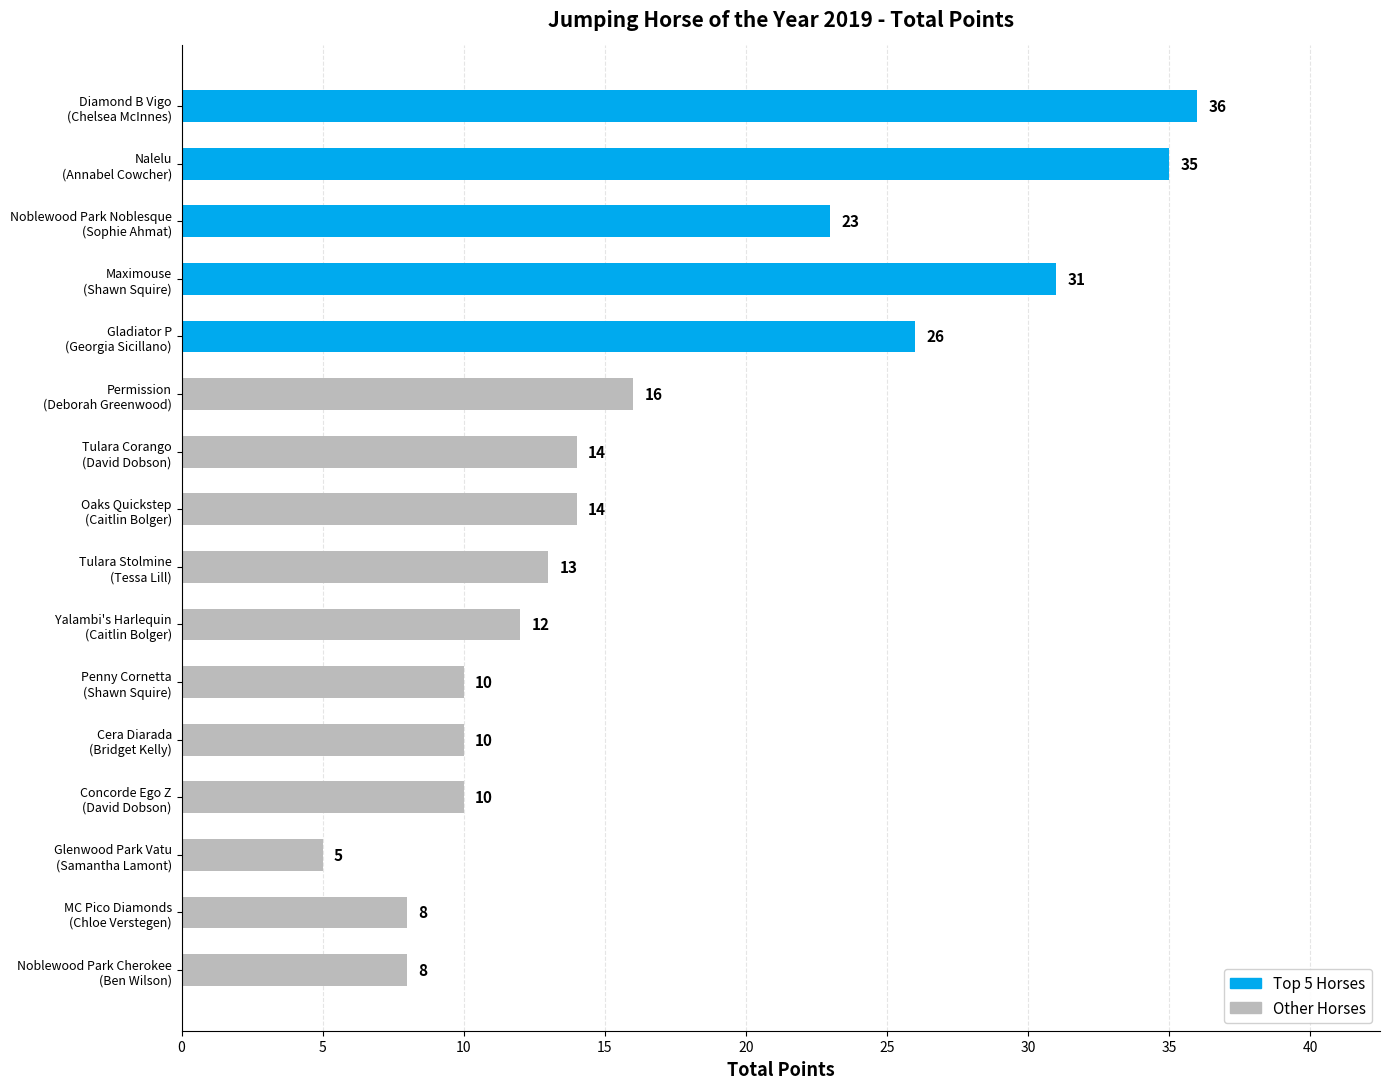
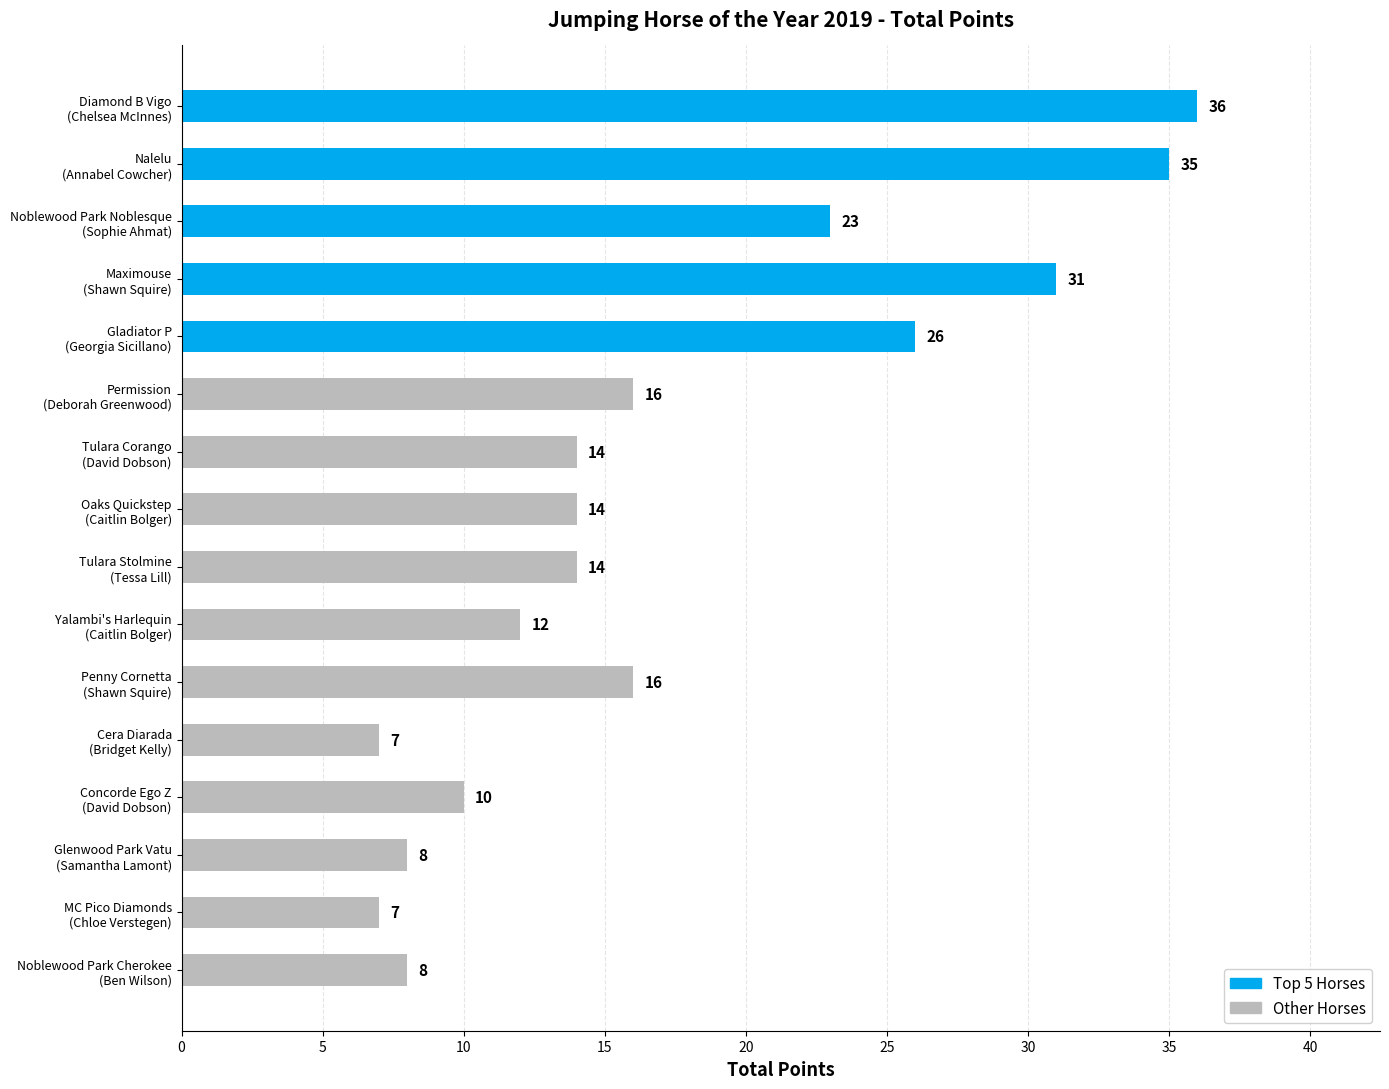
Tulara Stolmine (Tessa Lill): 13 -> 14
Penny Cornetta (Shawn Squire): 10 -> 16
Cera Diarada (Bridget Kelly): 10 -> 7
Glenwood Park Vatu (Samantha Lamont): 5 -> 8
MC Pico Diamonds (Chloe Verstegen): 8 -> 7
